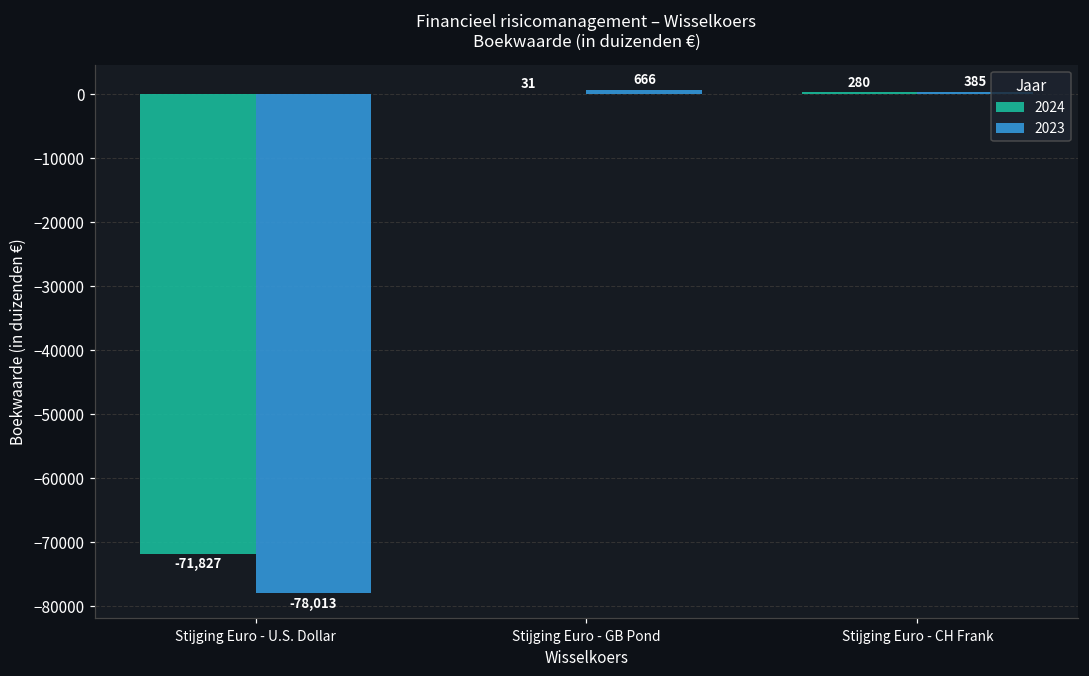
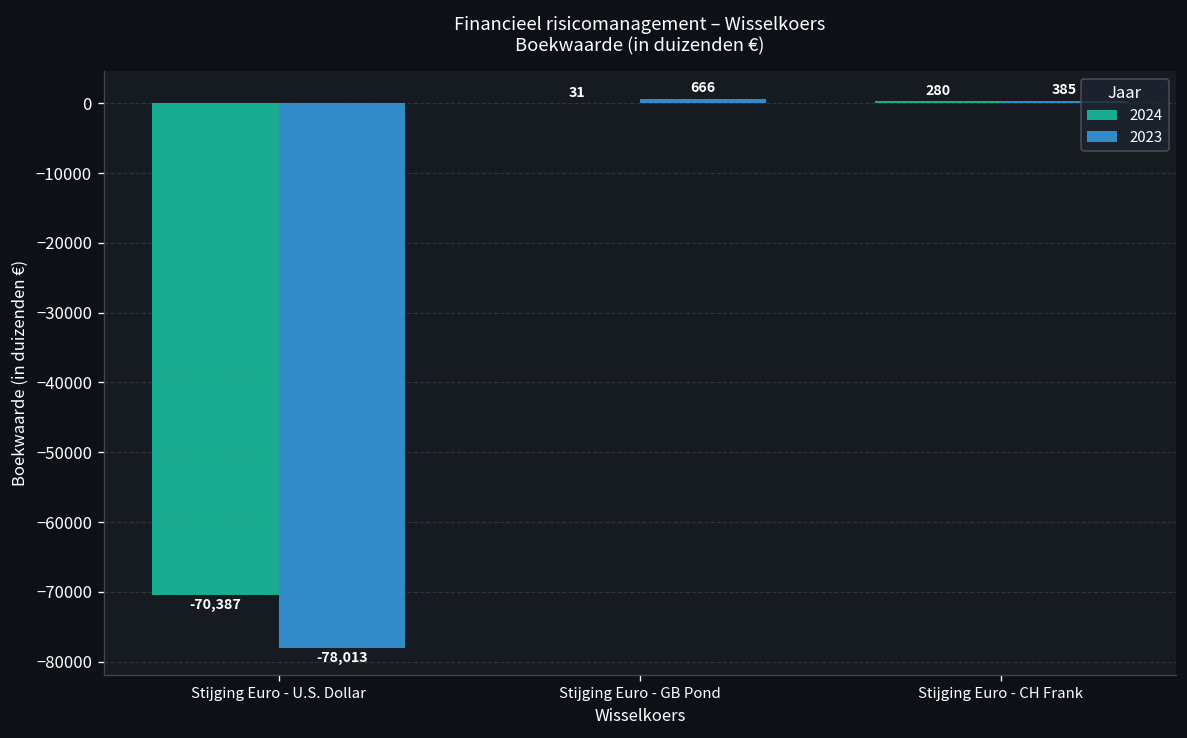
2024, Stijging Euro - U.S. Dollar: -71,827 -> -70,387
